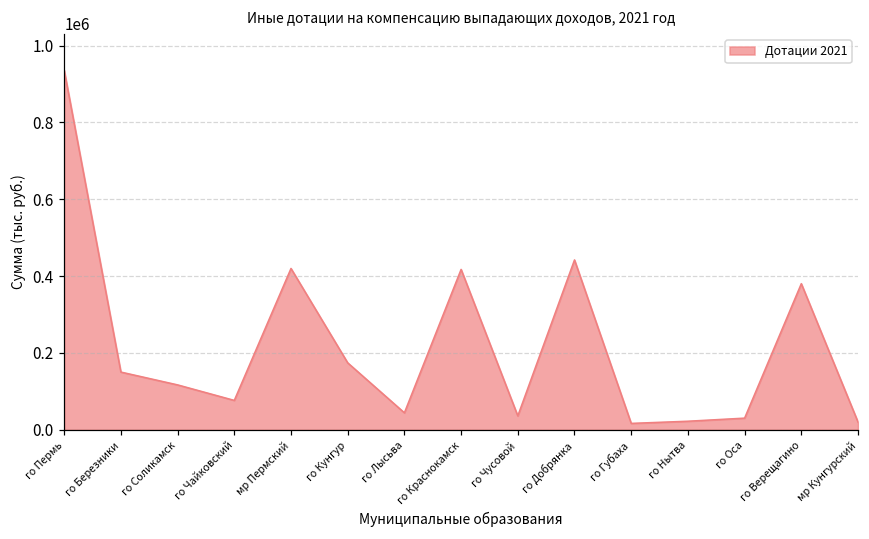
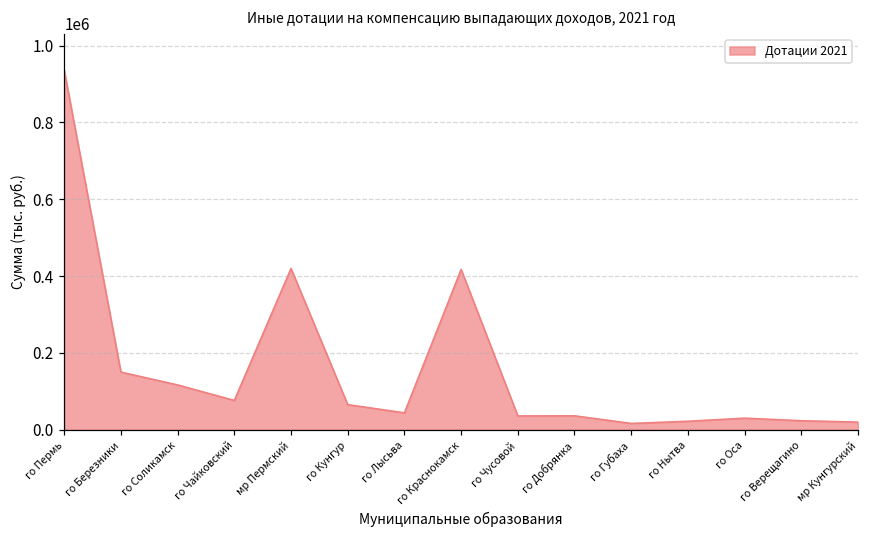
го Кунгур: 170000 -> 70000
го Добрянка: 440000 -> 40000
го Верещагино: 380000 -> 20000
